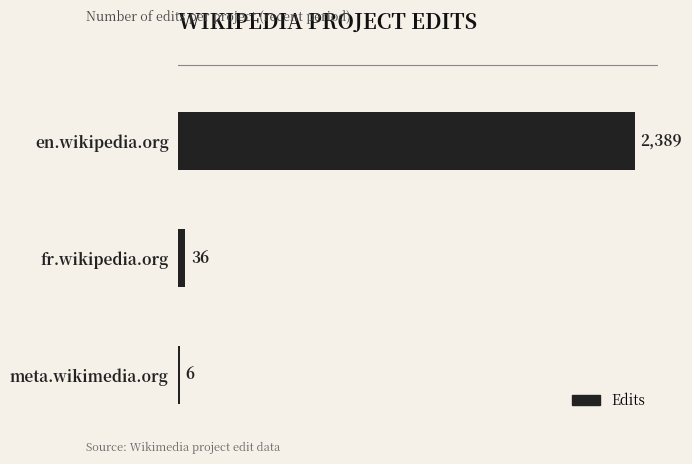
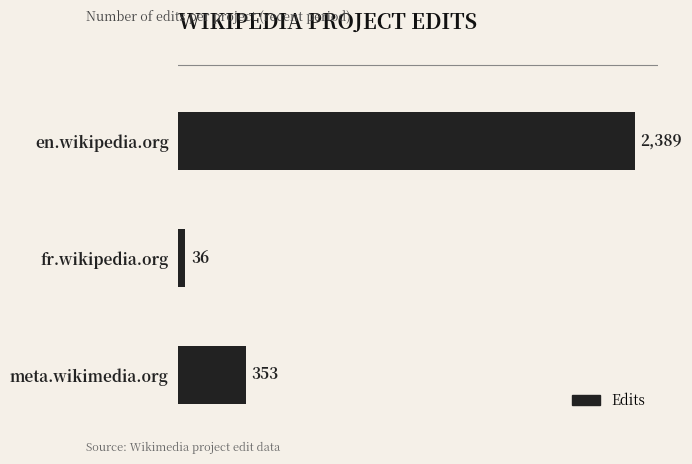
meta.wikimedia.org: 6 -> 353
